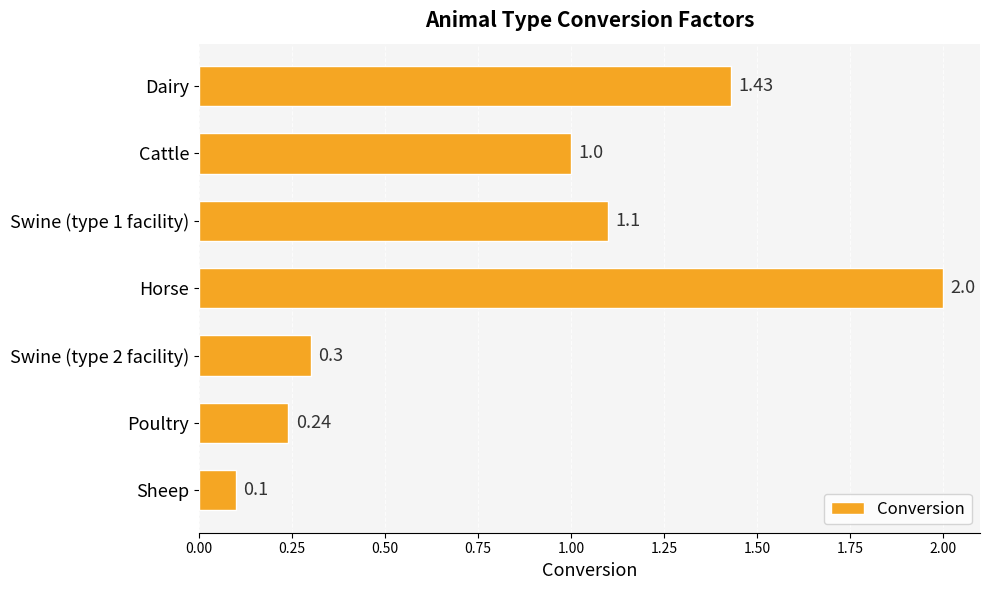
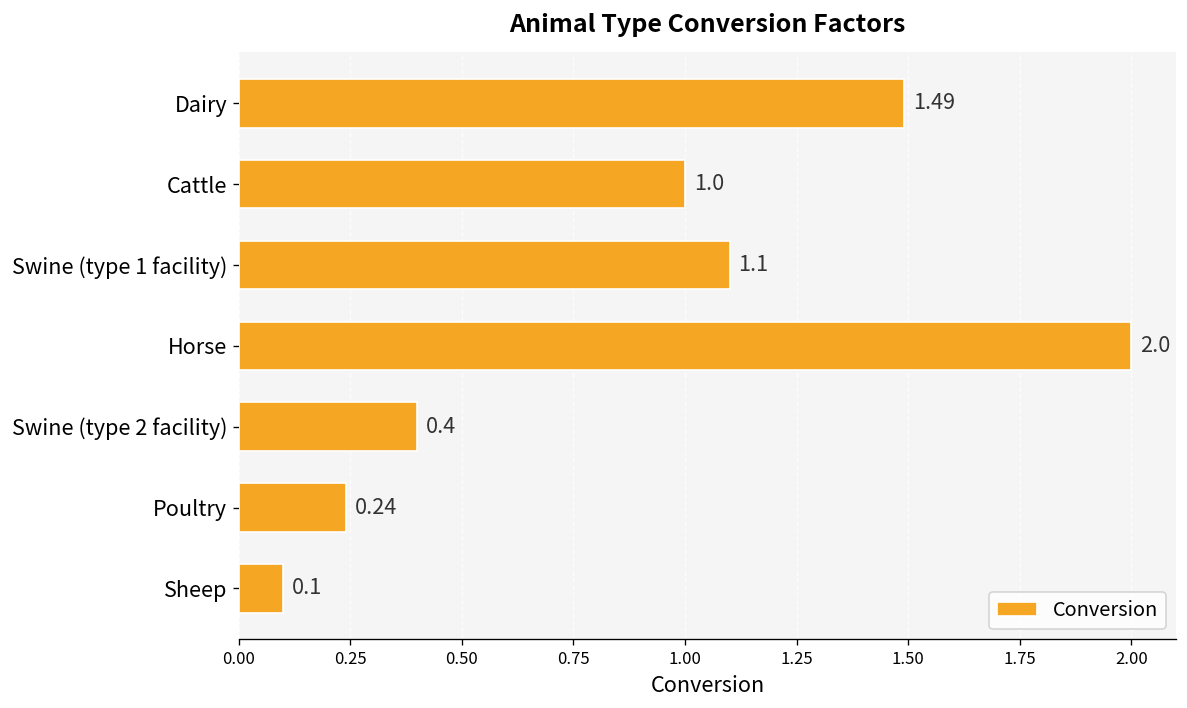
Dairy: 1.43 -> 1.49
Swine (type 2 facility): 0.3 -> 0.4
